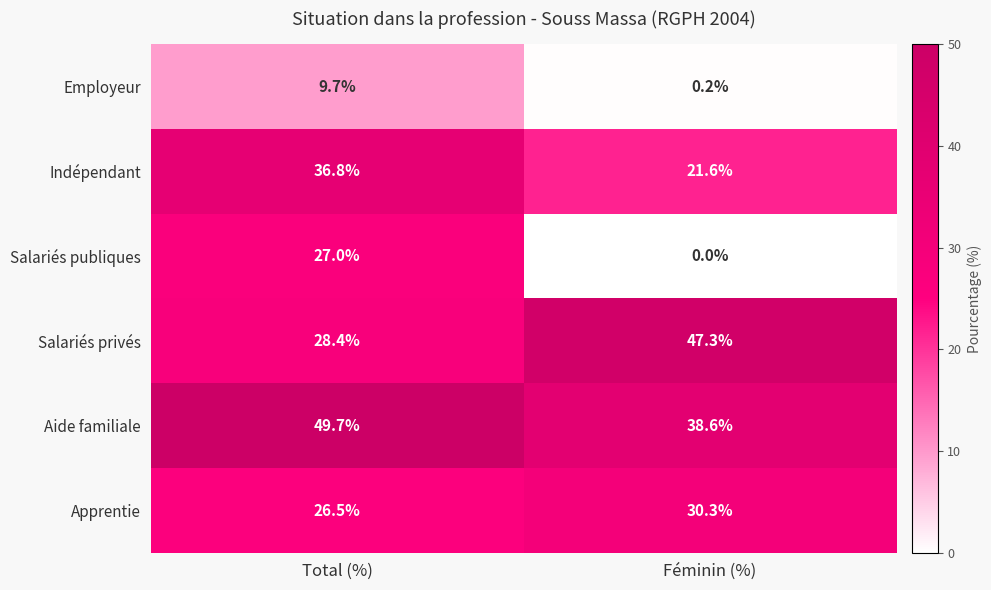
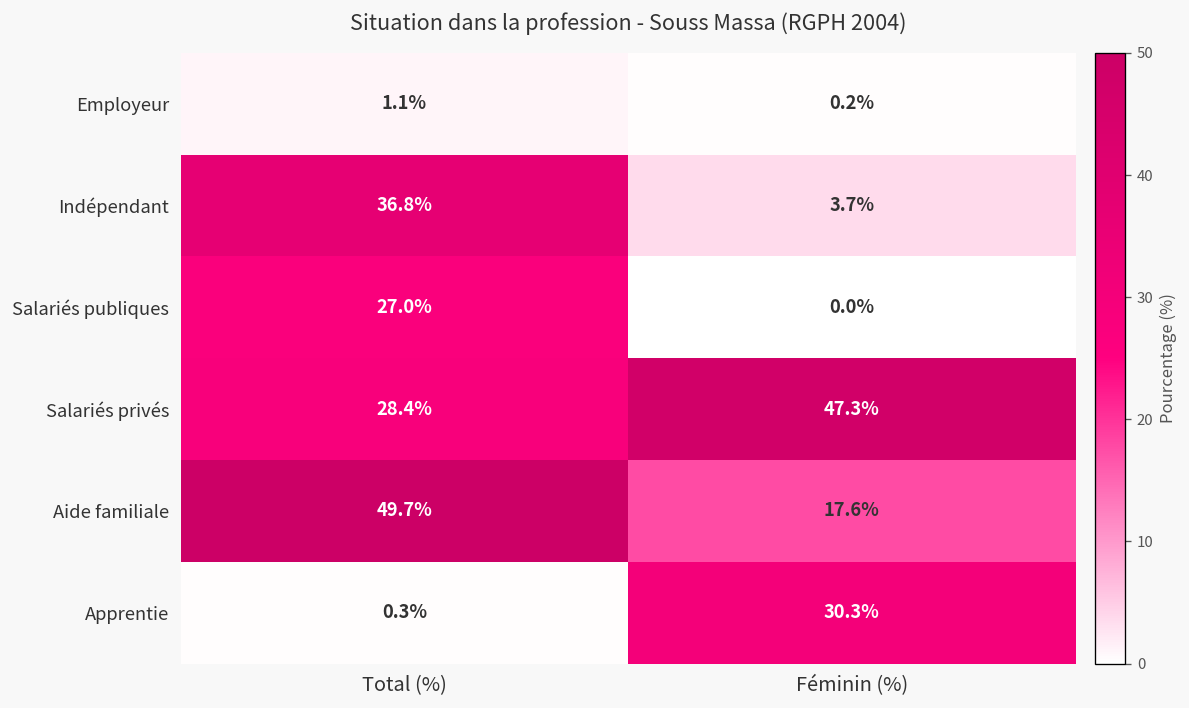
Employeur, Total (%): 9.7% -> 1.1%
Indépendant, Féminin (%): 21.6% -> 3.7%
Aide familiale, Féminin (%): 38.6% -> 17.6%
Apprentie, Total (%): 26.5% -> 0.3%
